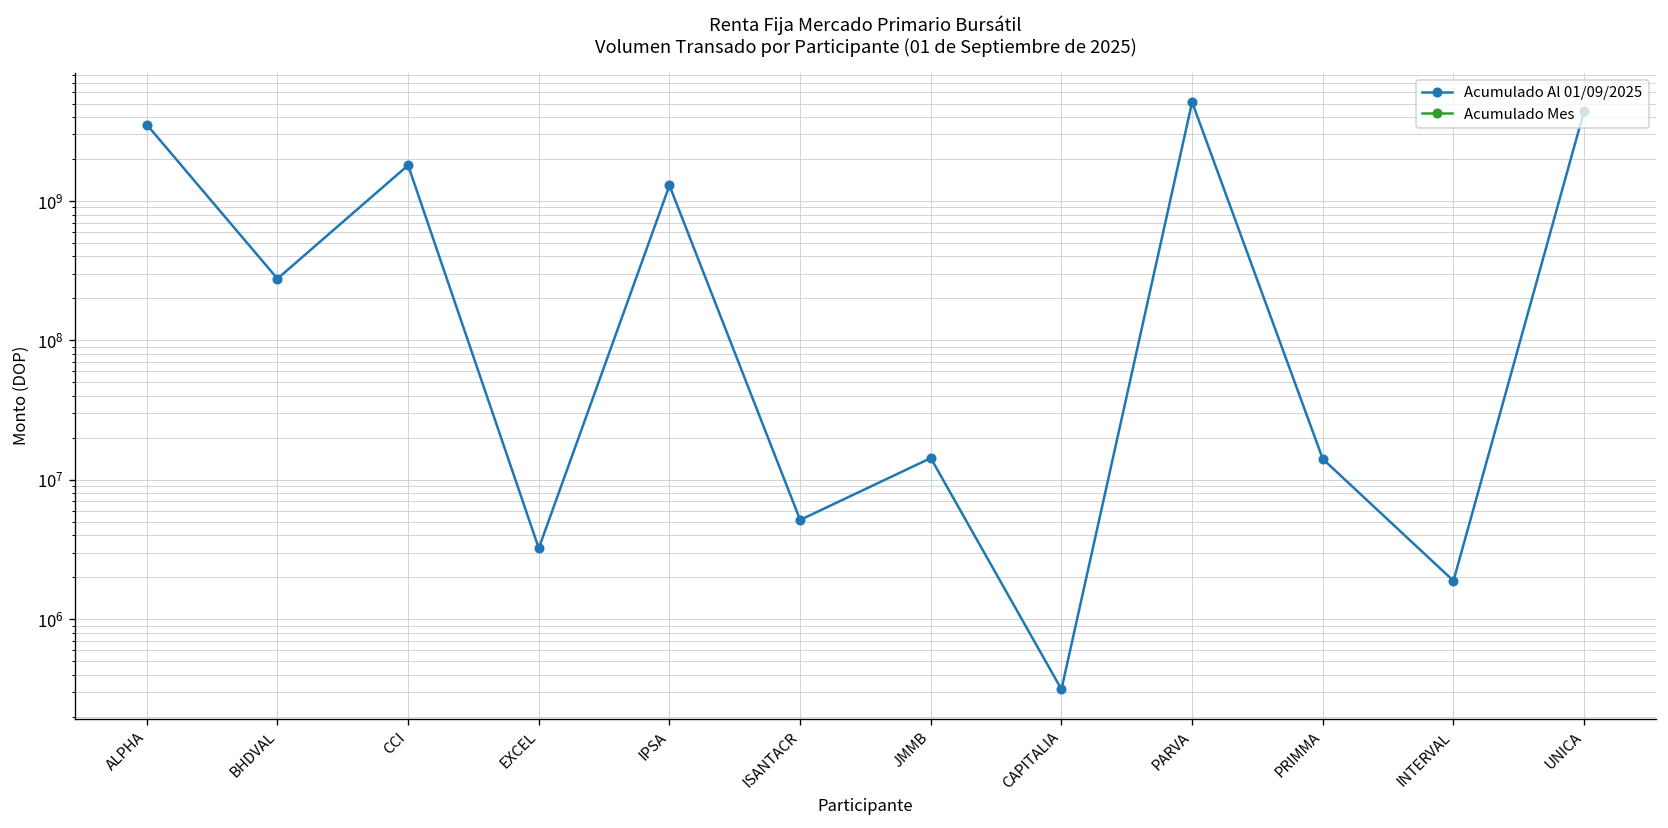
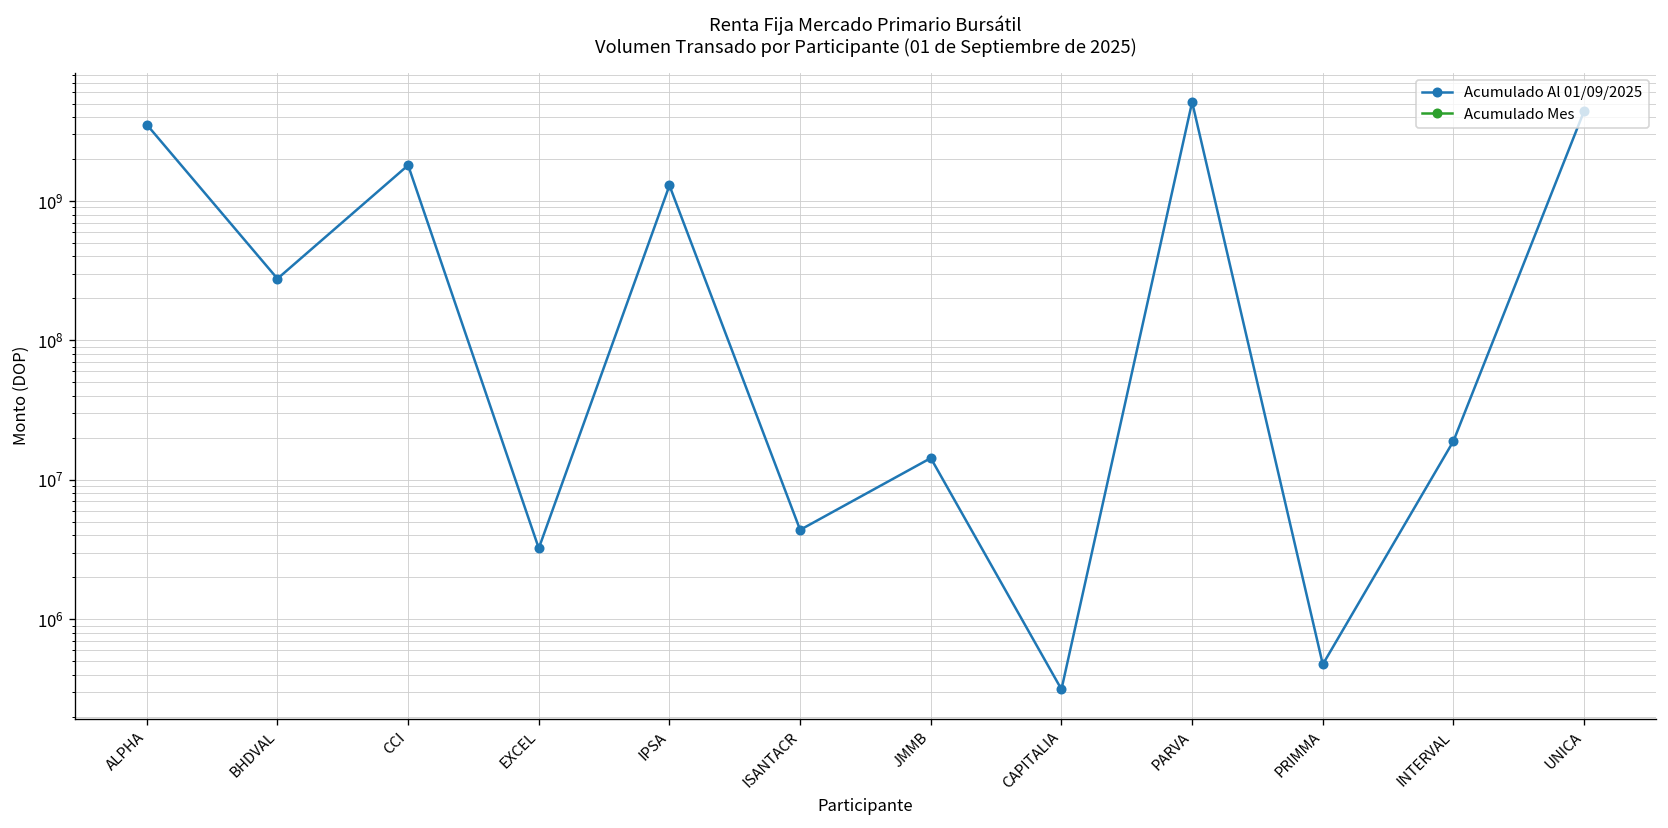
Acumulado Al 01/09/2025, ISANTACR: 5000000 -> 4400000
Acumulado Al 01/09/2025, PRIMMA: 14000000 -> 480000
Acumulado Al 01/09/2025, INTERVAL: 1900000 -> 19000000
